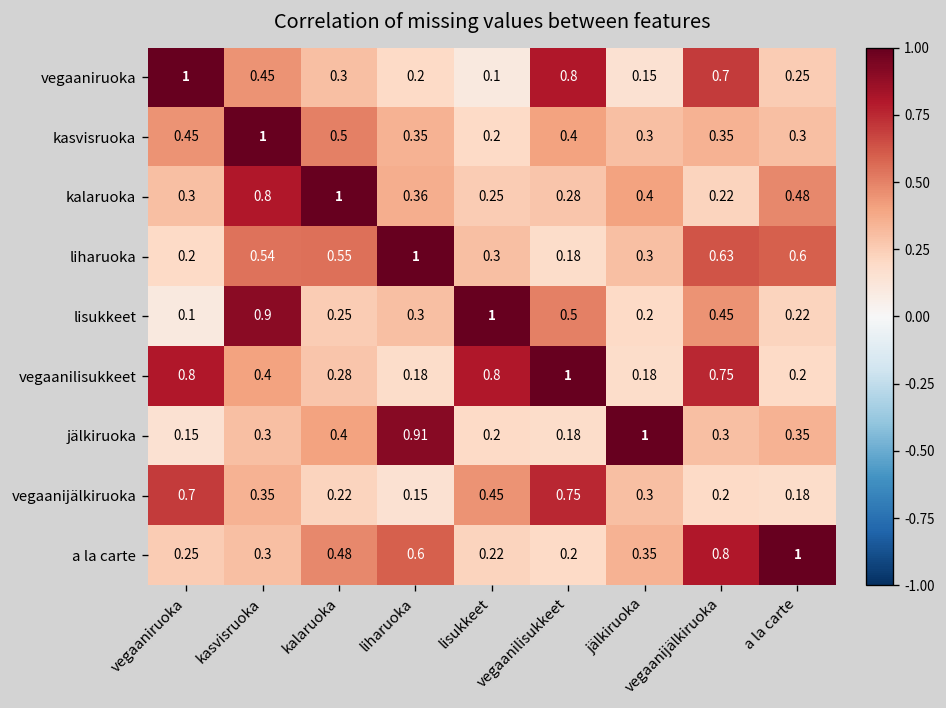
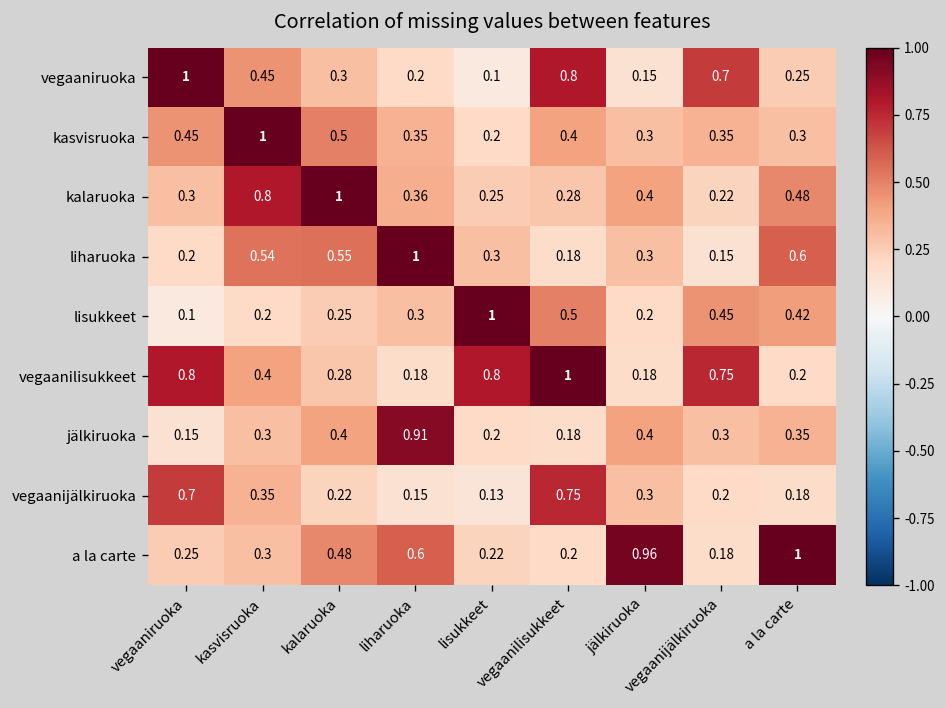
liharuoka, vegaanijälkiruoka: 0.63 -> 0.15
lisukkeet, kasvisruoka: 0.9 -> 0.2
lisukkeet, a la carte: 0.22 -> 0.42
jälkiruoka, jälkiruoka: 1 -> 0.4
vegaanijälkiruoka, lisukkeet: 0.45 -> 0.13
a la carte, jälkiruoka: 0.35 -> 0.96
a la carte, vegaanijälkiruoka: 0.8 -> 0.18
